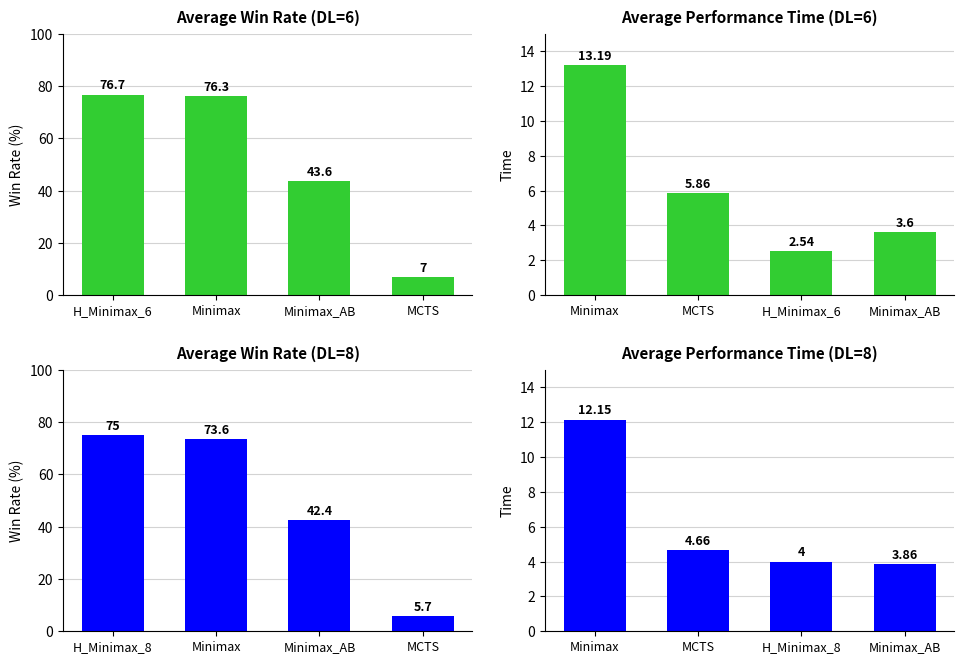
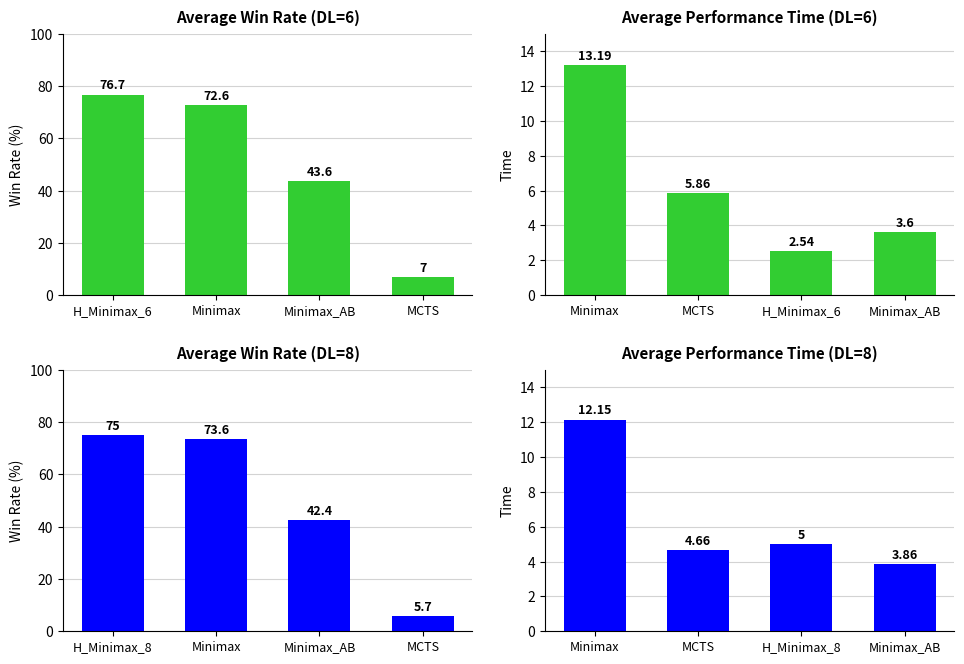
Average Win Rate (DL=6), Minimax: 76.3 -> 72.6
Average Performance Time (DL=8), H_Minimax_8: 4 -> 5
